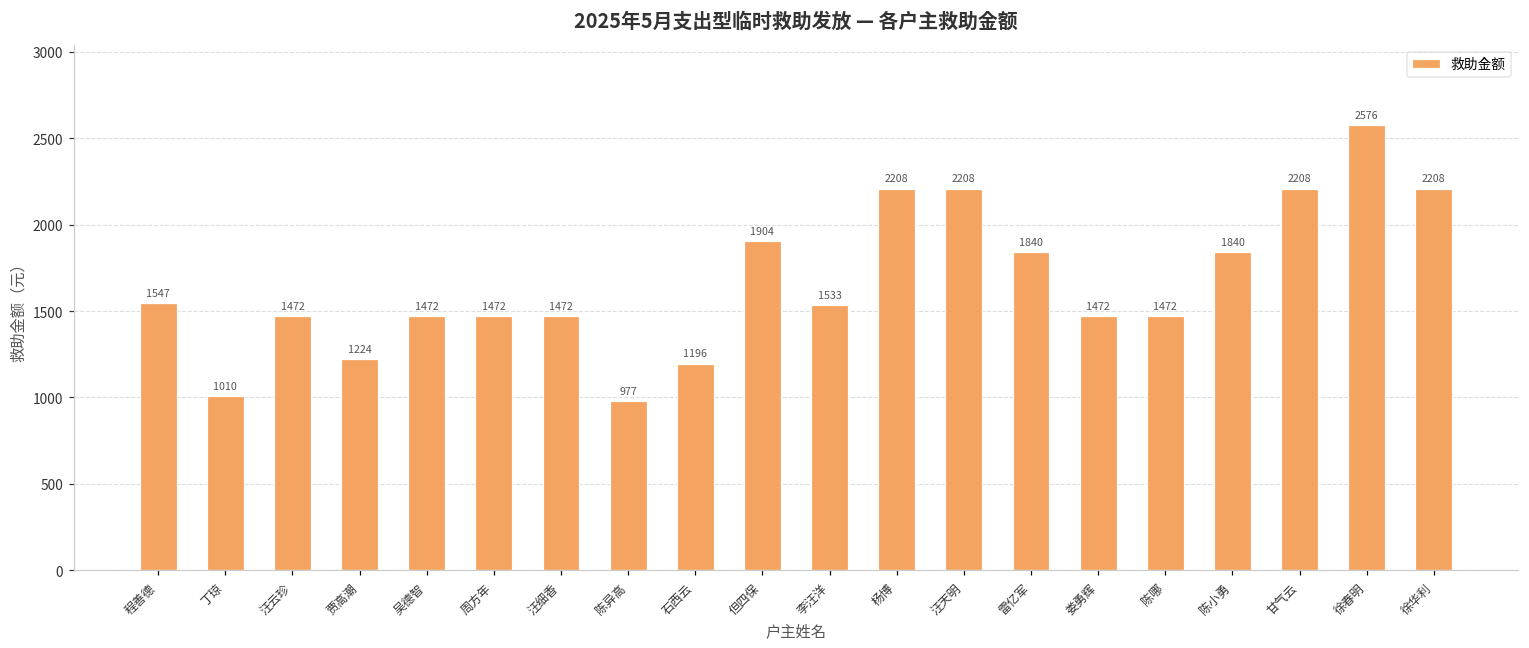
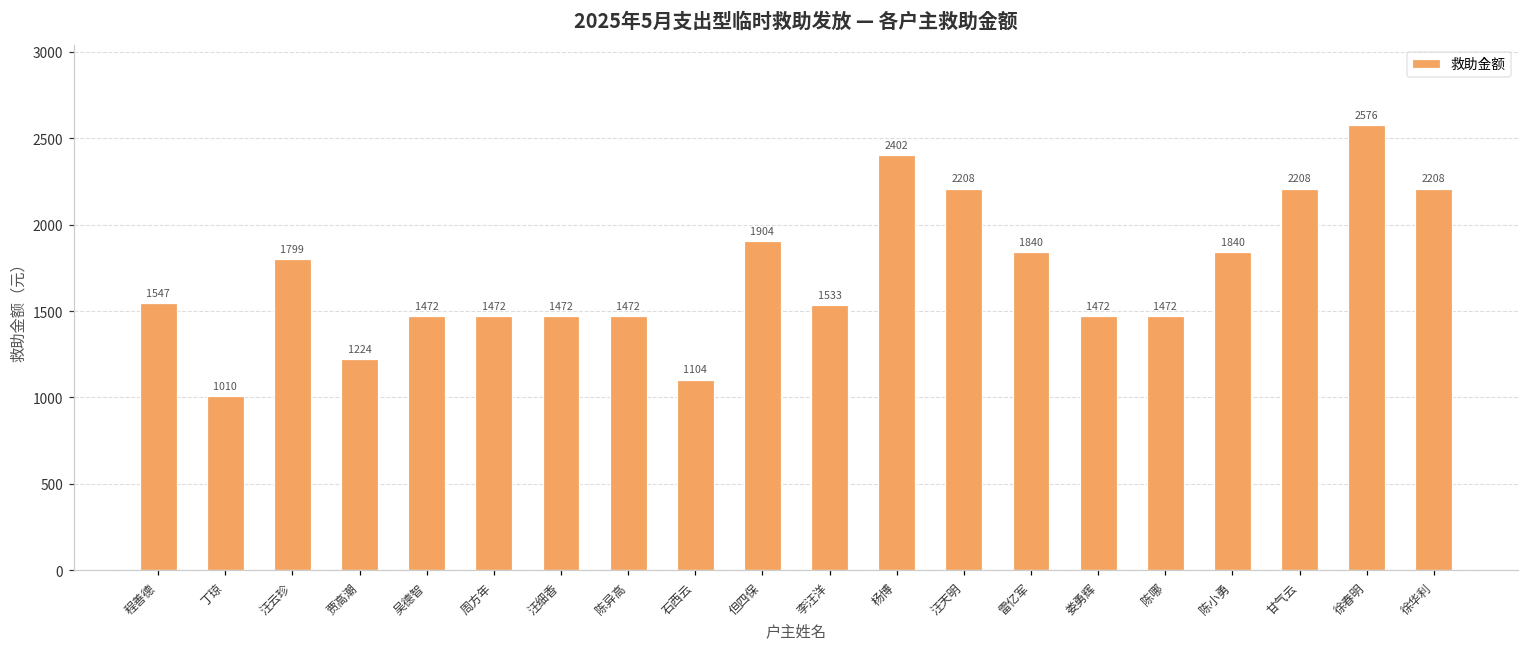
汪云珍: 1472 -> 1799
陈异高: 977 -> 1472
石西云: 1196 -> 1104
杨博: 2208 -> 2402
